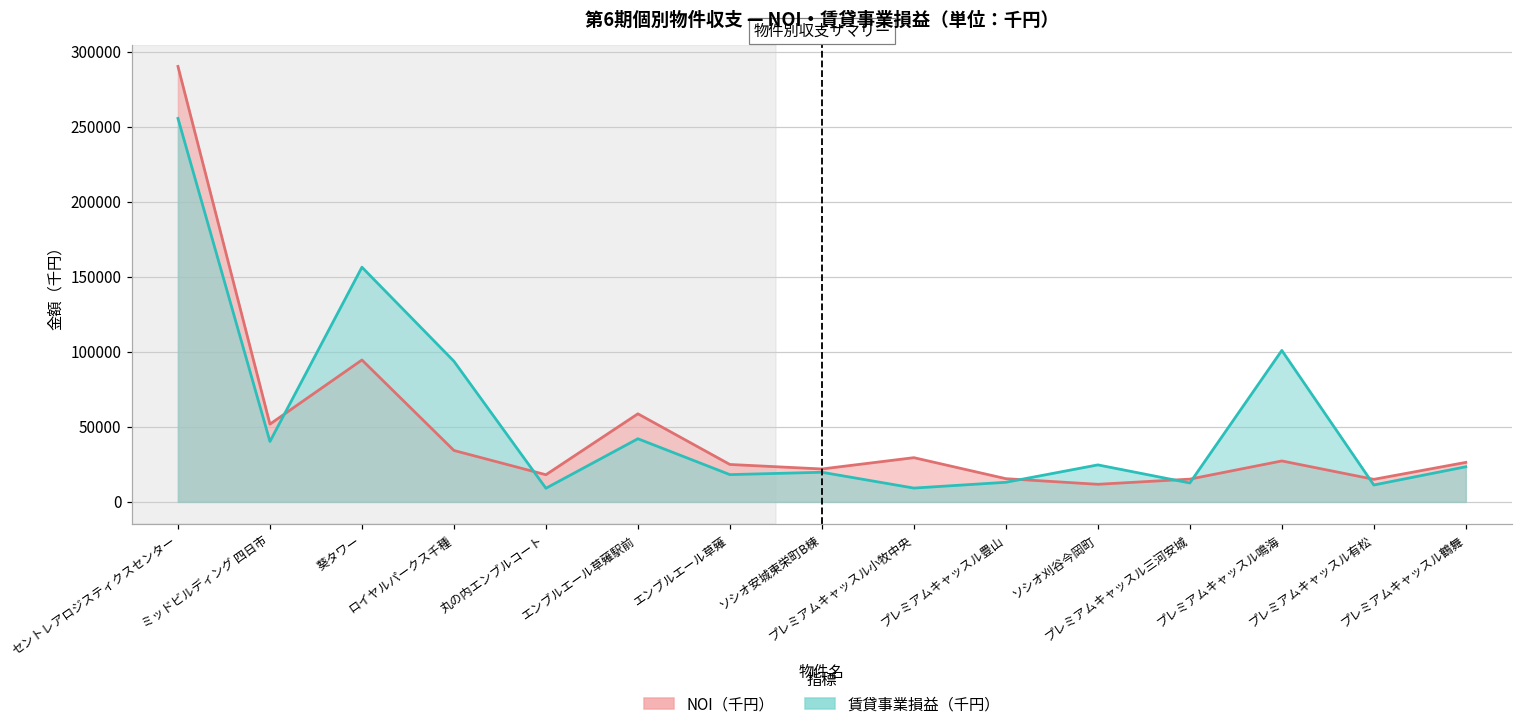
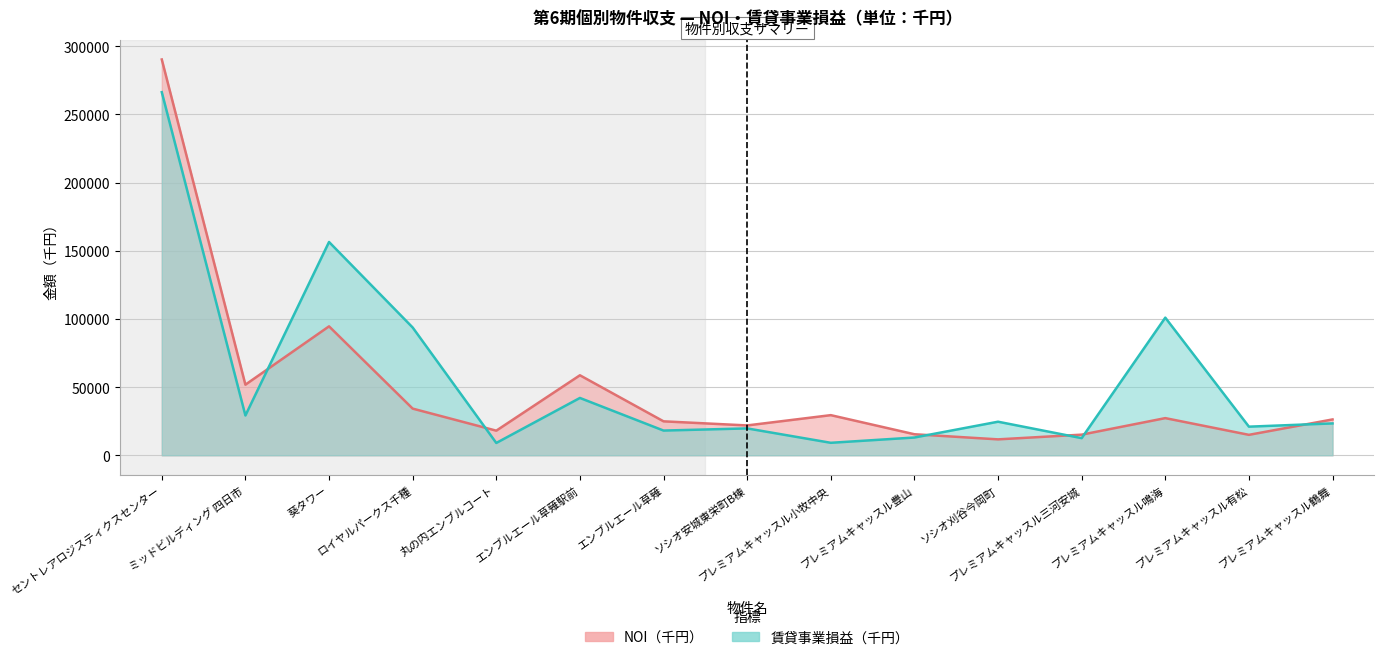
賃貸事業損益（千円）, セントレアロジスティクスセンター: 256000 -> 266000
賃貸事業損益（千円）, ミッドビルディング 四日市: 40000 -> 29000
賃貸事業損益（千円）, プレミアムキャッスル有松: 11000 -> 21000
